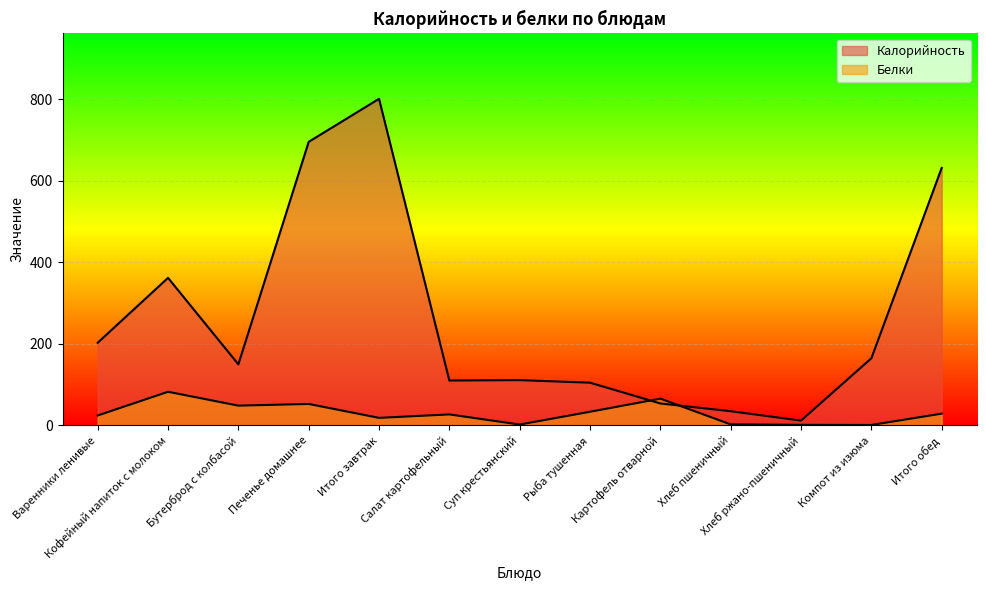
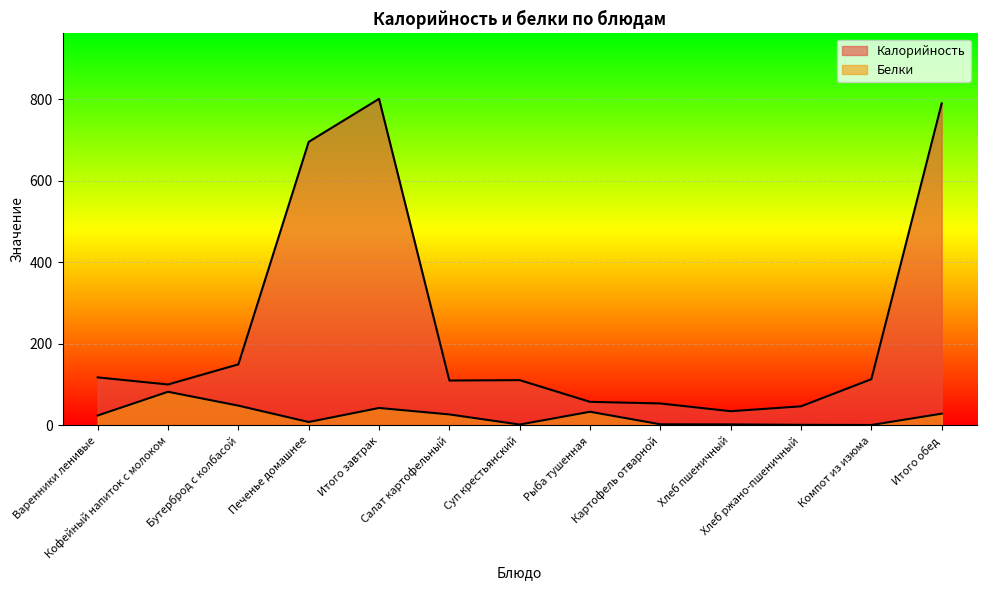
Калорийность, Варенники ленивые: 200 -> 120
Калорийность, Кофейный напиток с молоком: 360 -> 100
Белки, Печенье домашнее: 50 -> 10
Белки, Итого завтрак: 20 -> 40
Калорийность, Рыба тушенная: 110 -> 60
Белки, Картофель отварной: 70 -> 0
Калорийность, Хлеб ржано-пшеничный: 10 -> 50
Калорийность, Компот из изюма: 160 -> 110
Калорийность, Итого обед: 630 -> 790
